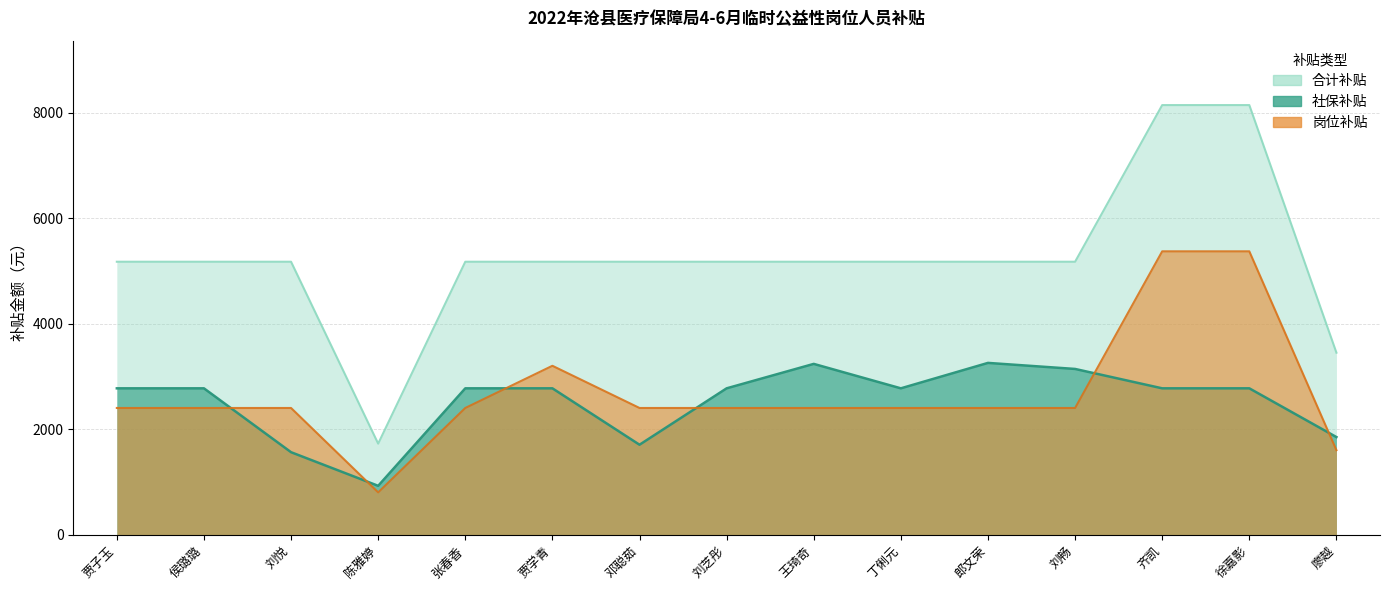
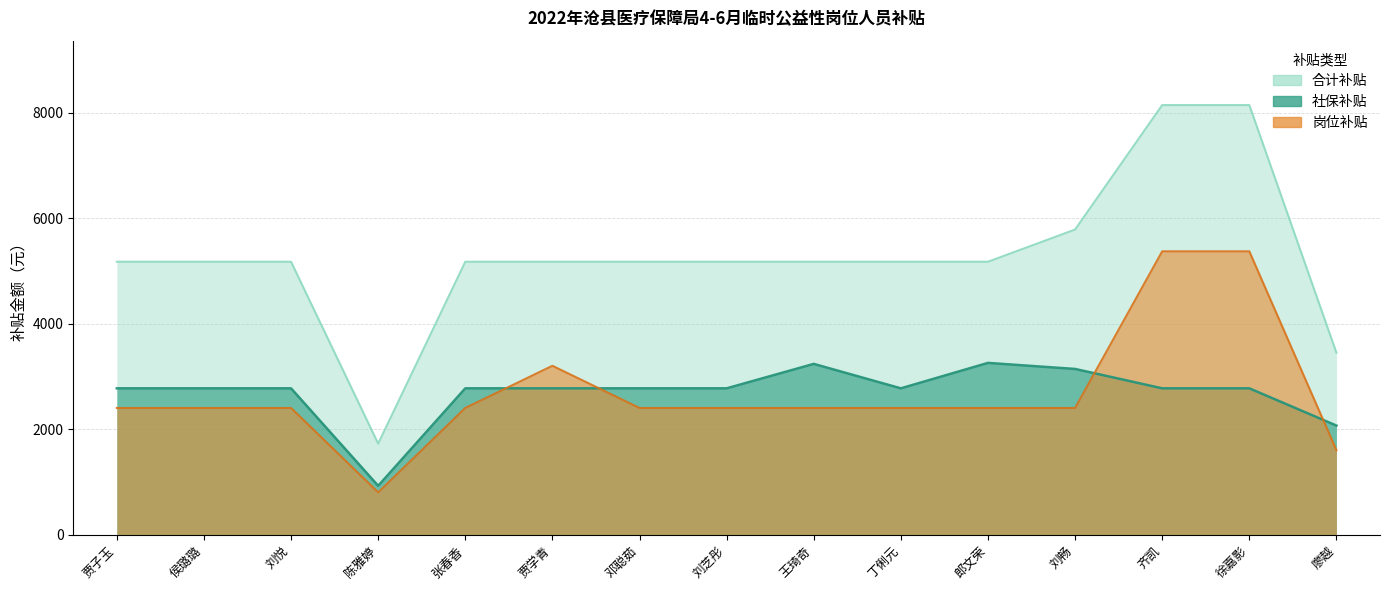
社保补贴, 刘悦: 1600 -> 2800
社保补贴, 邓聪茹: 1700 -> 2800
合计补贴, 刘畅: 5200 -> 5800
社保补贴, 廖越: 1800 -> 2100
